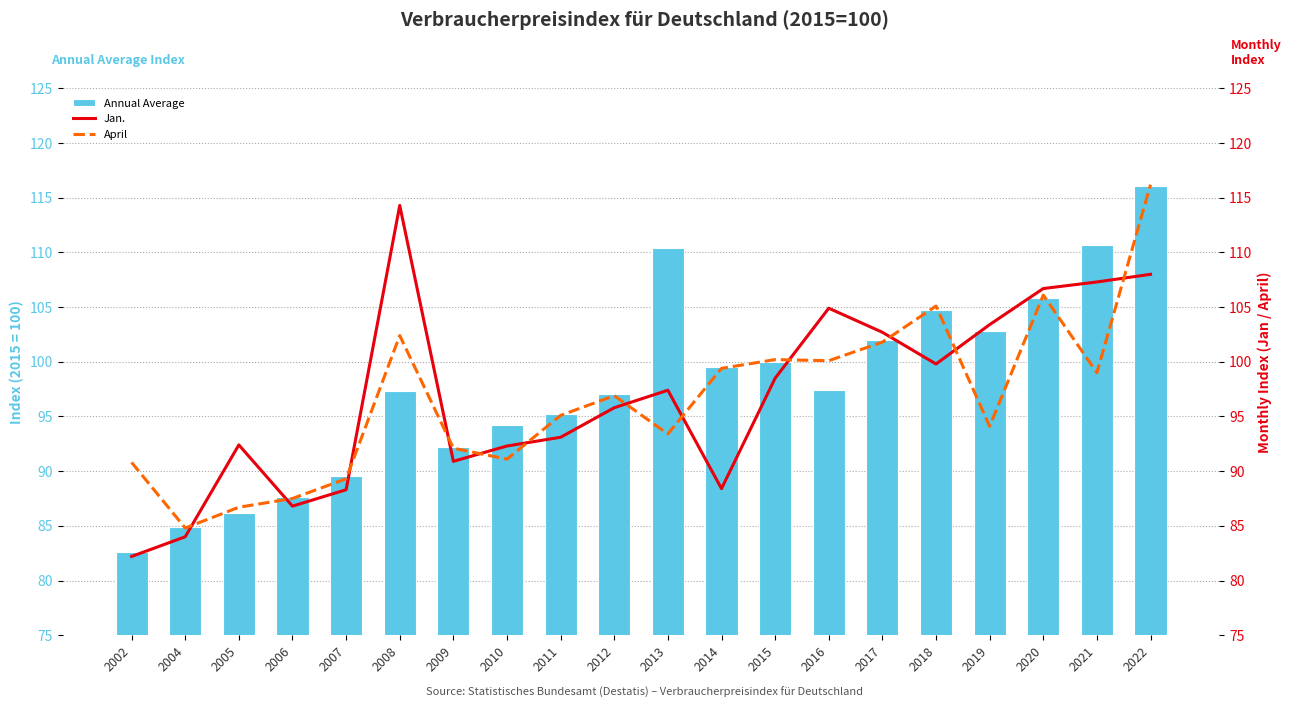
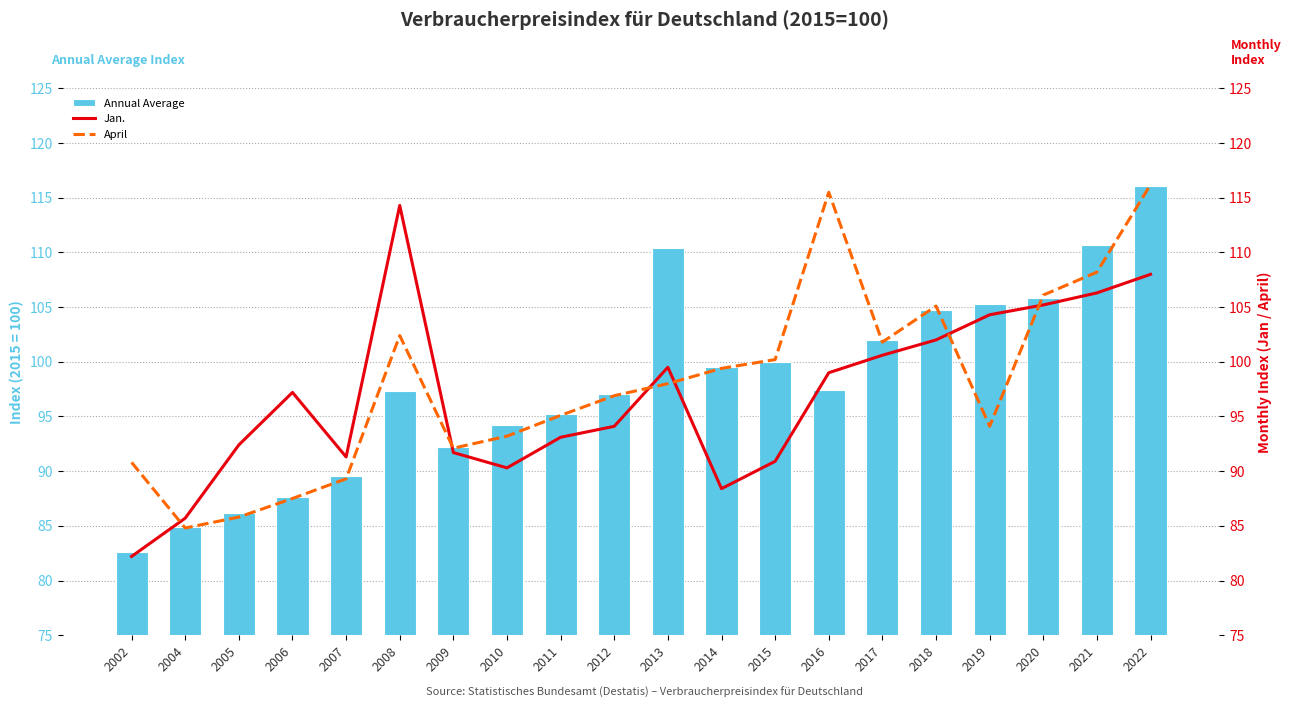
Annual Average, 2019: 102.8 -> 105.3
Jan., 2004: 84.0 -> 85.7
April, 2005: 86.7 -> 85.8
Jan., 2006: 86.8 -> 97.2
Jan., 2007: 88.3 -> 91.3
Jan., 2009: 90.9 -> 91.7
Jan., 2010: 92.3 -> 90.3
April, 2010: 91.1 -> 93.2
Jan., 2012: 95.8 -> 94.1
Jan., 2013: 97.4 -> 99.5
April, 2013: 93.4 -> 98.0
Jan., 2015: 98.5 -> 90.9
Jan., 2016: 104.9 -> 99.0
April, 2016: 100.1 -> 115.5
Jan., 2017: 102.7 -> 100.6
Jan., 2018: 99.8 -> 102.0
Jan., 2019: 103.4 -> 104.3
Jan., 2020: 106.7 -> 105.2
Jan., 2021: 107.3 -> 106.3
April, 2021: 99.0 -> 108.2
